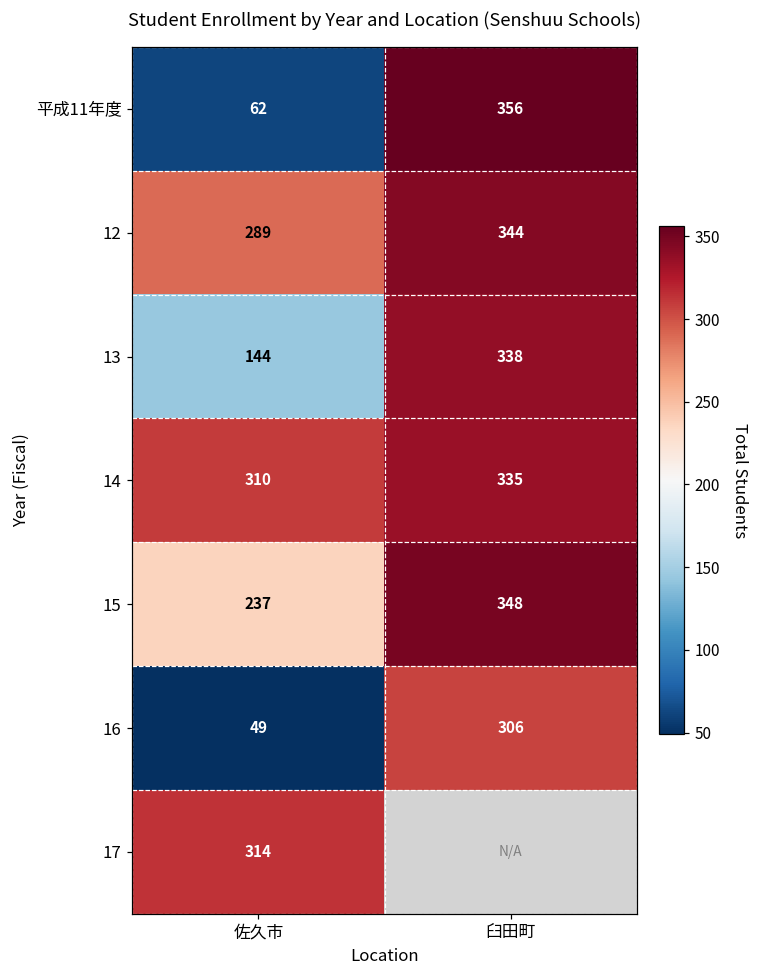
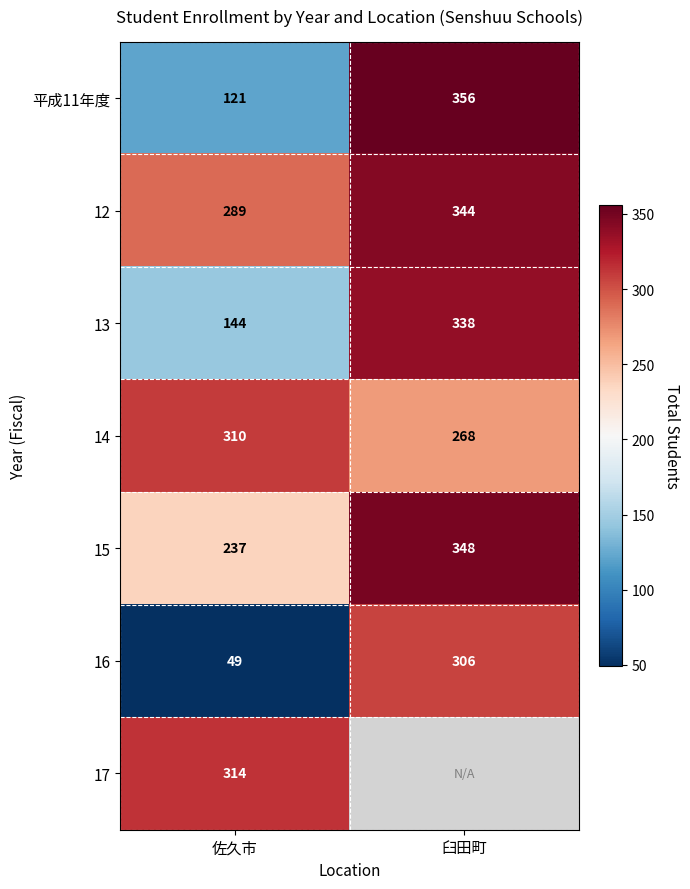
平成11年度, 佐久市: 62 -> 121
14, 臼田町: 335 -> 268
